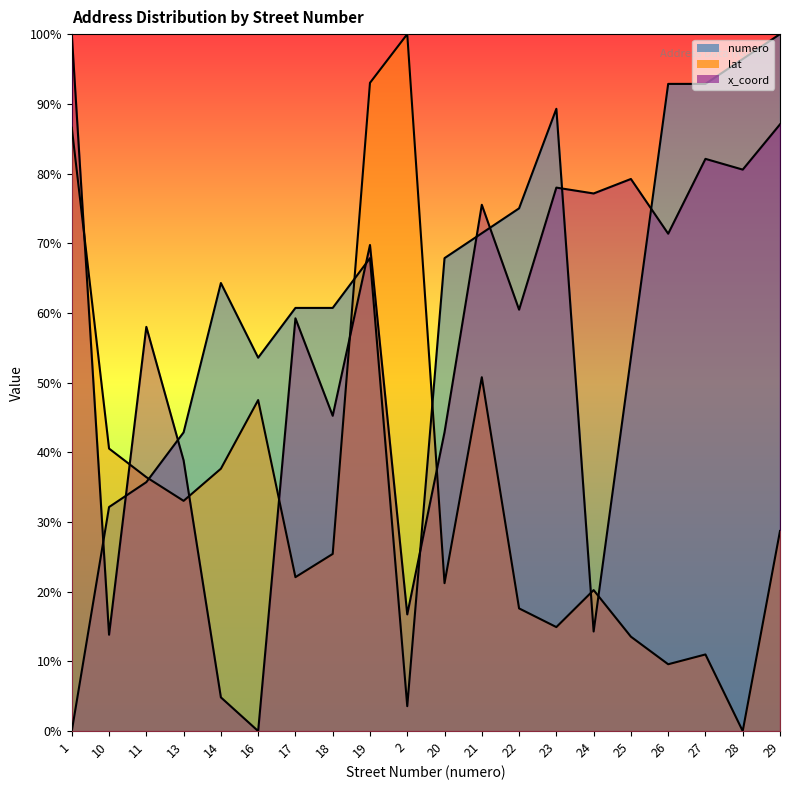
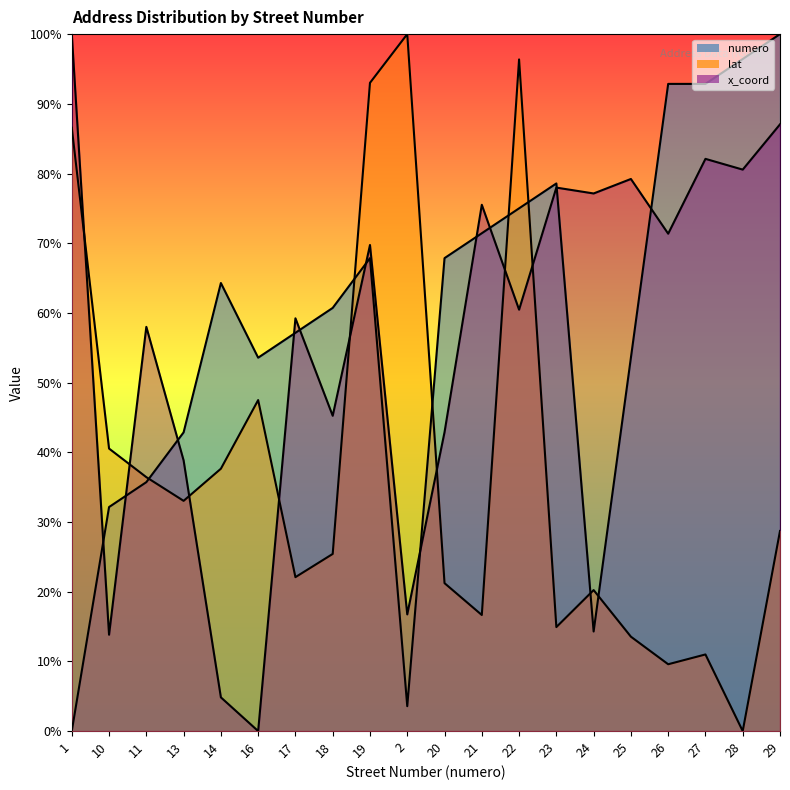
numero, 17: 61% -> 57%
lat, 21: 51% -> 17%
lat, 22: 18% -> 96%
numero, 23: 89% -> 79%
